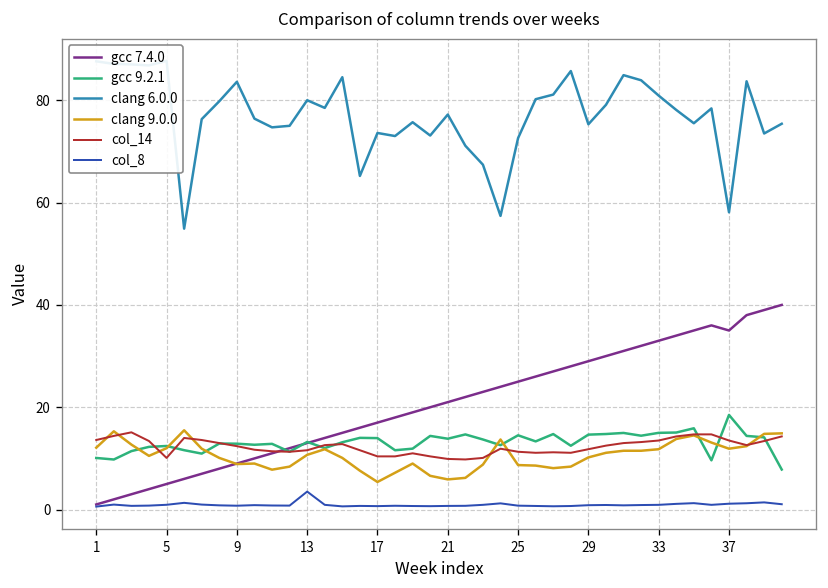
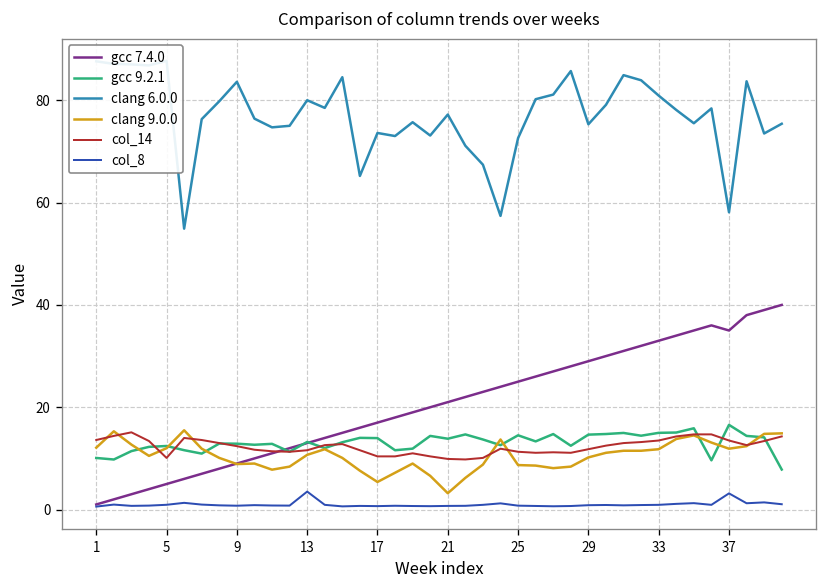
clang 9.0.0, 21: 6 -> 3
gcc 9.2.1, 37: 19 -> 17
col_8, 37: 1 -> 3
